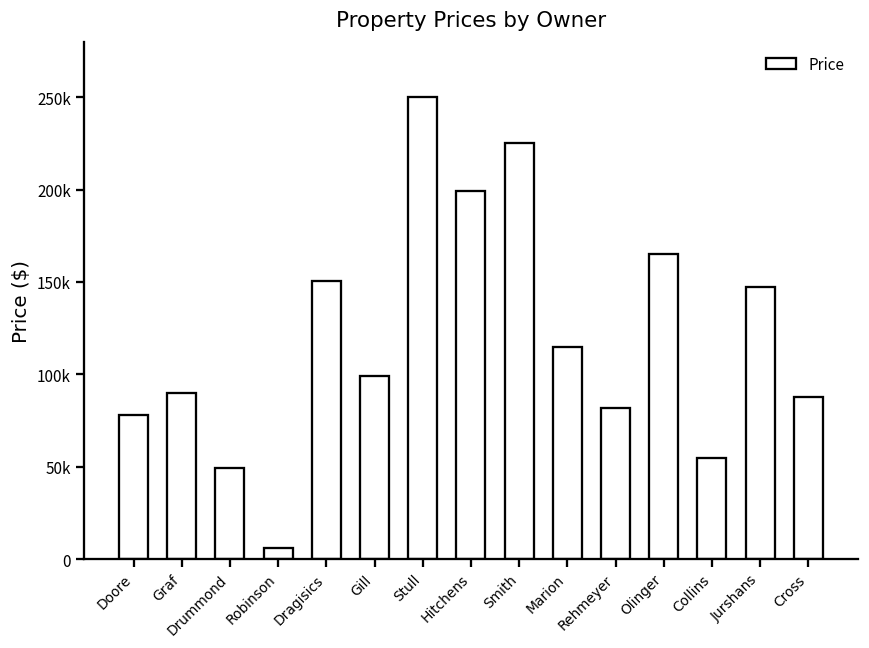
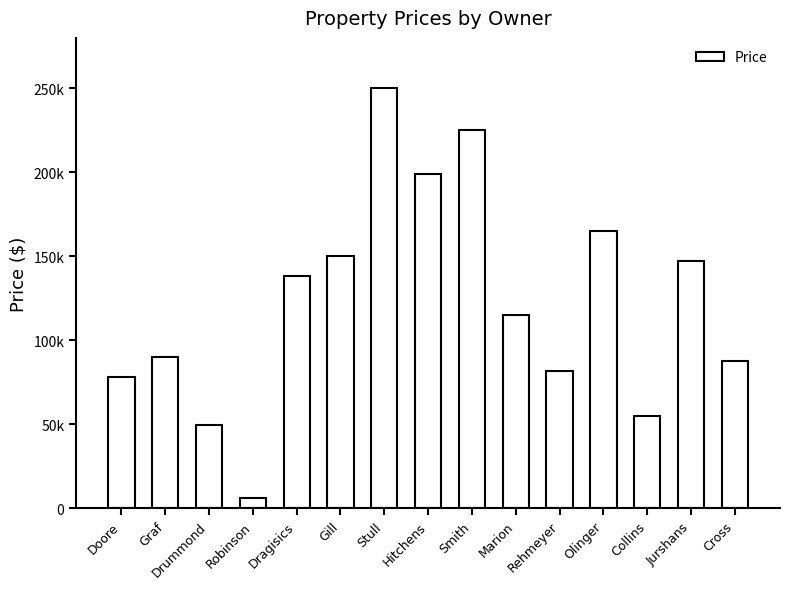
Dragisics: 151000 -> 138000
Gill: 99000 -> 150000
